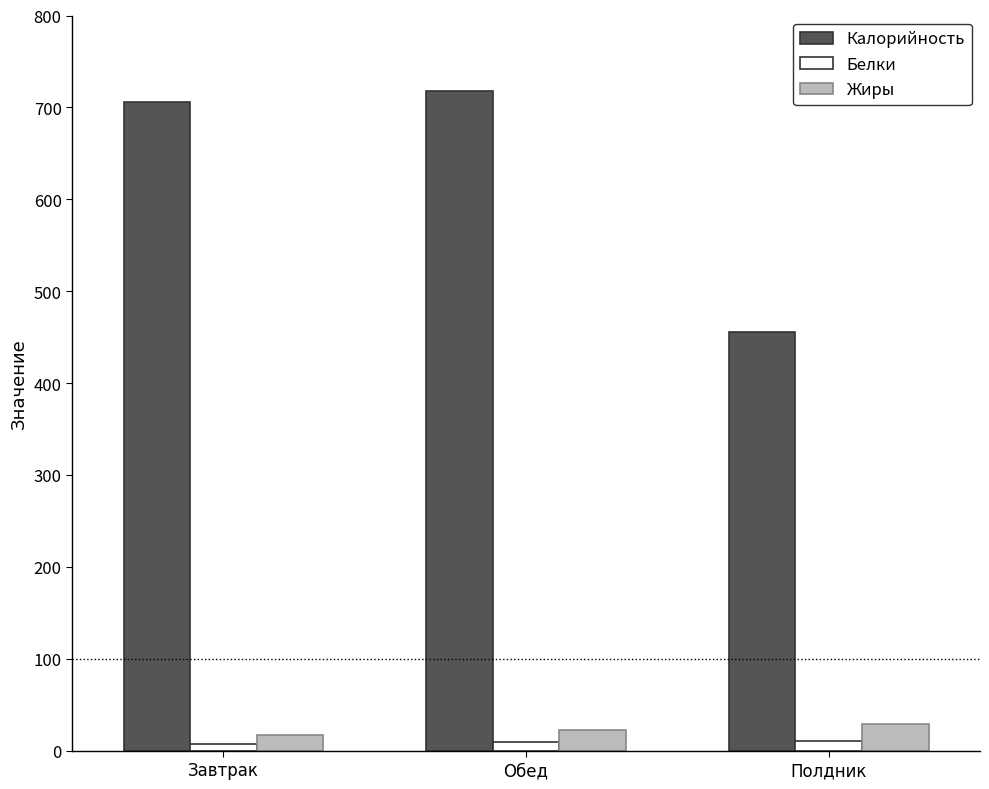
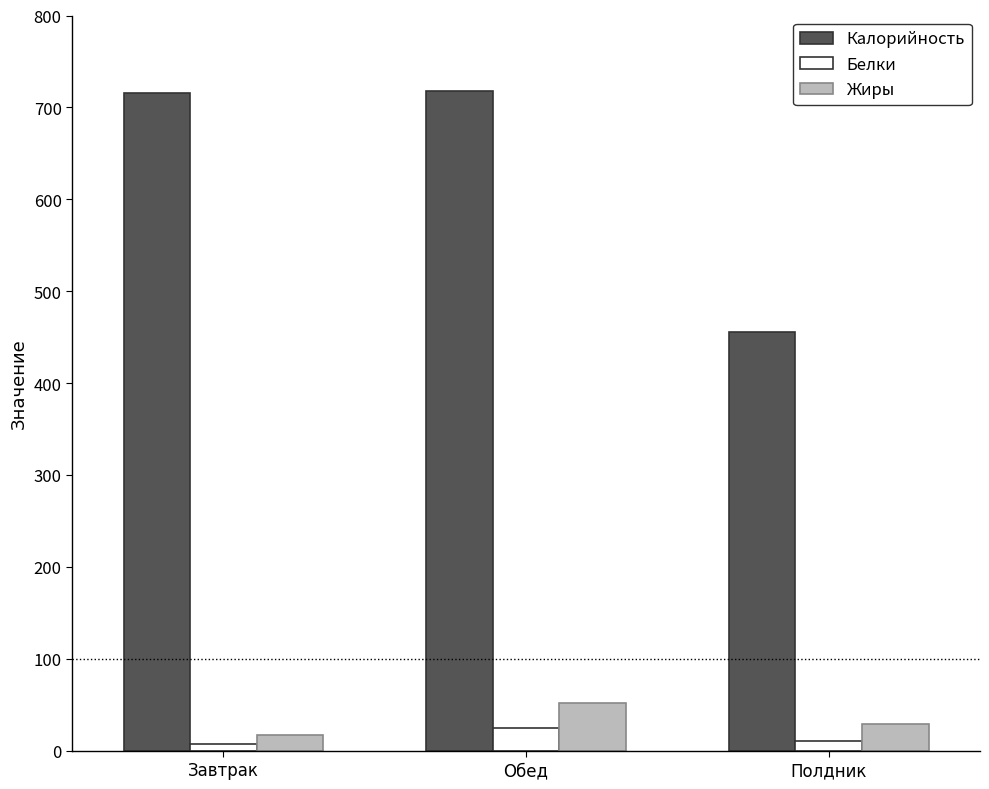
Калорийность, Завтрак: 710 -> 720
Белки, Обед: 10 -> 20
Жиры, Обед: 20 -> 50
